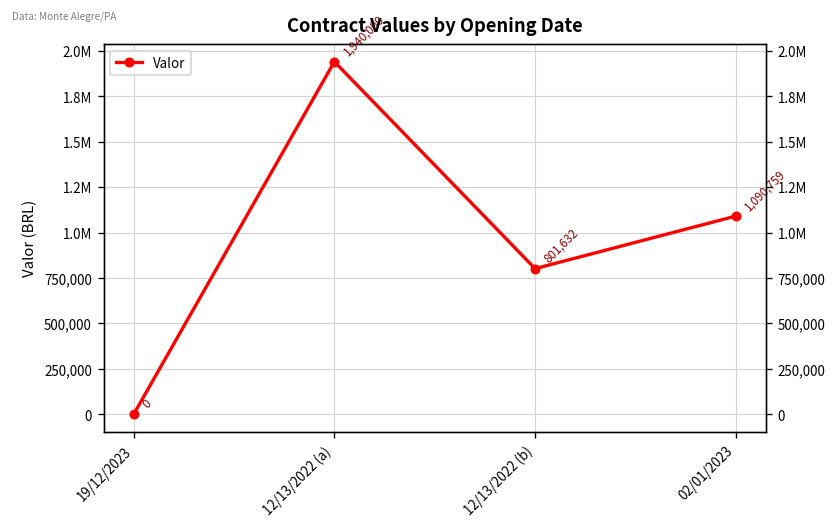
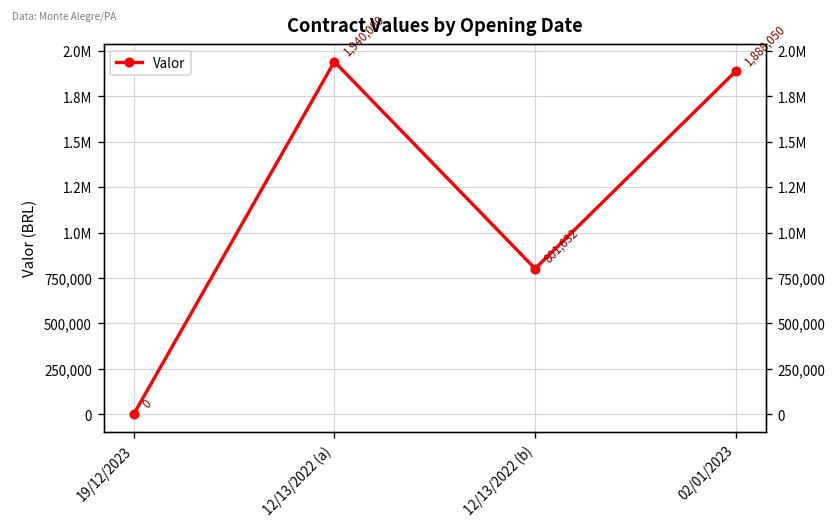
02/01/2023: 1,090,759 -> 1,888,050
